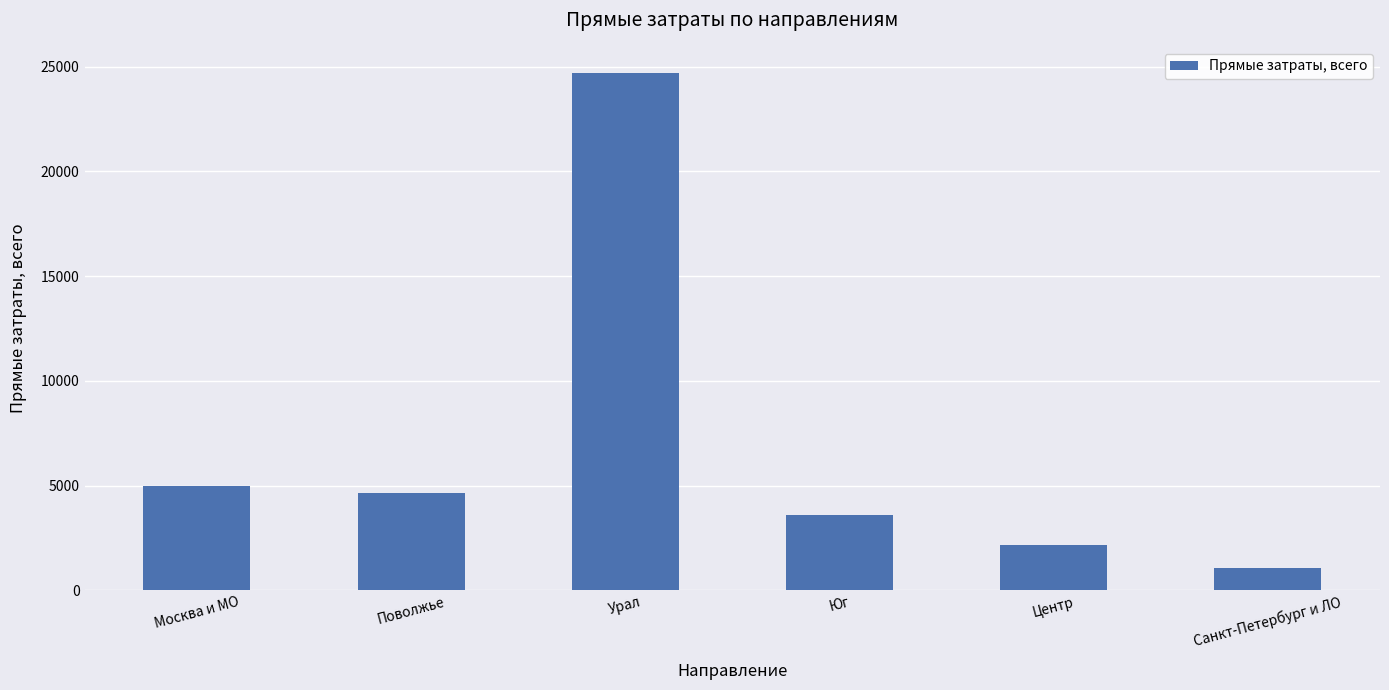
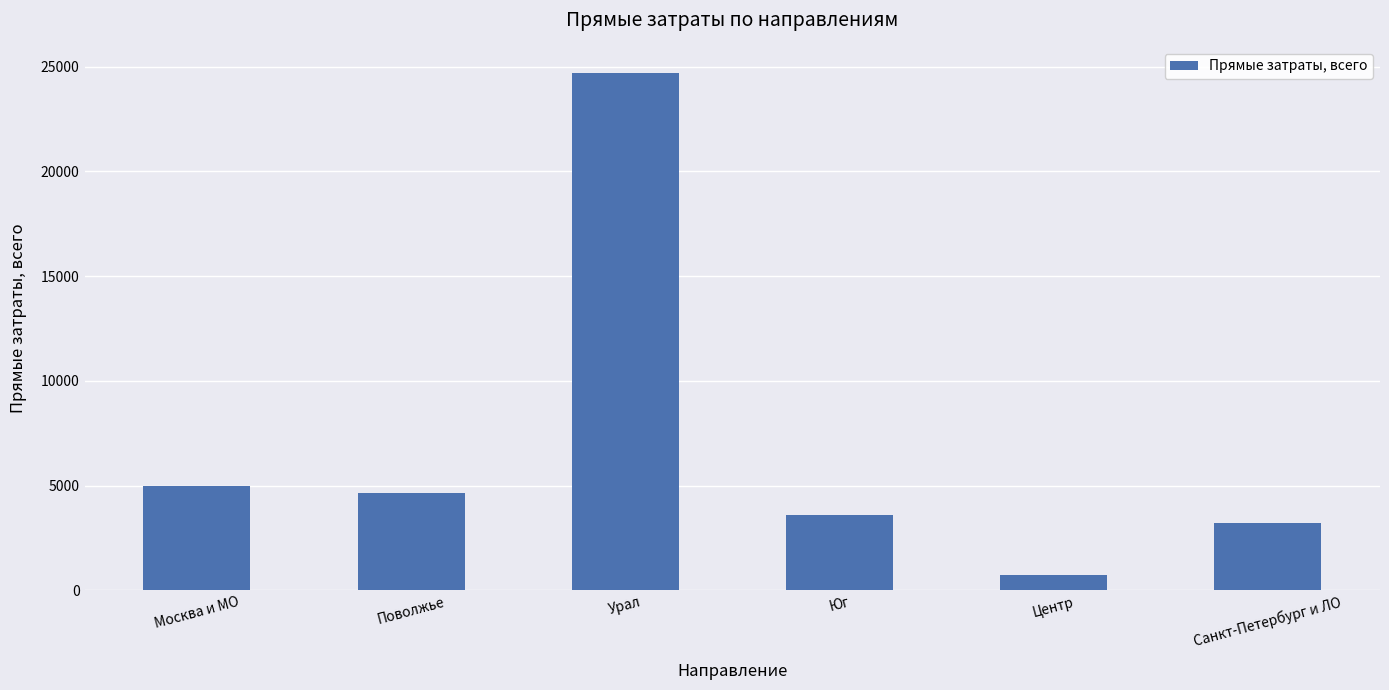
Центр: 2200 -> 700
Санкт-Петербург и ЛО: 1100 -> 3200
